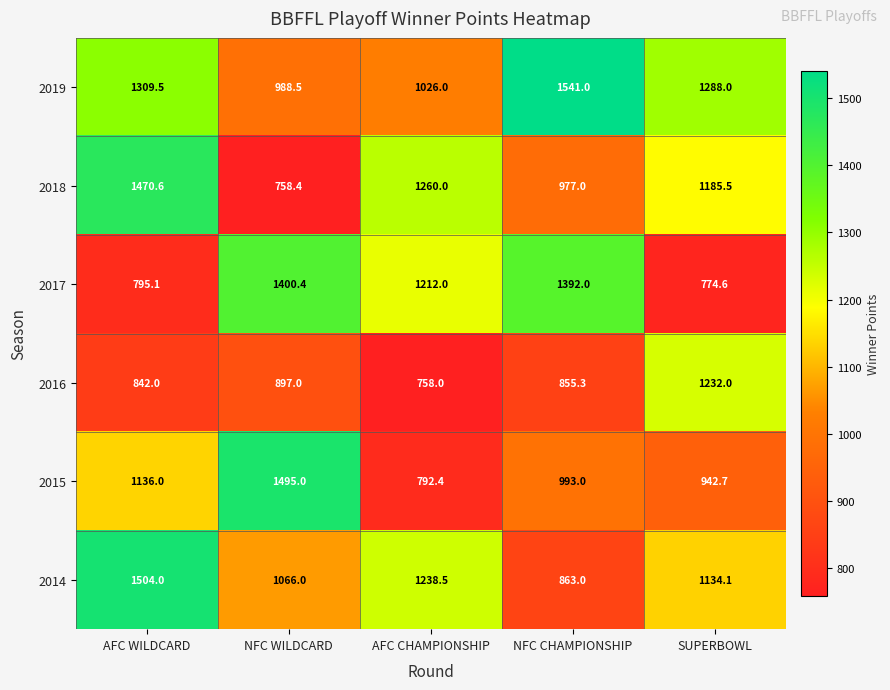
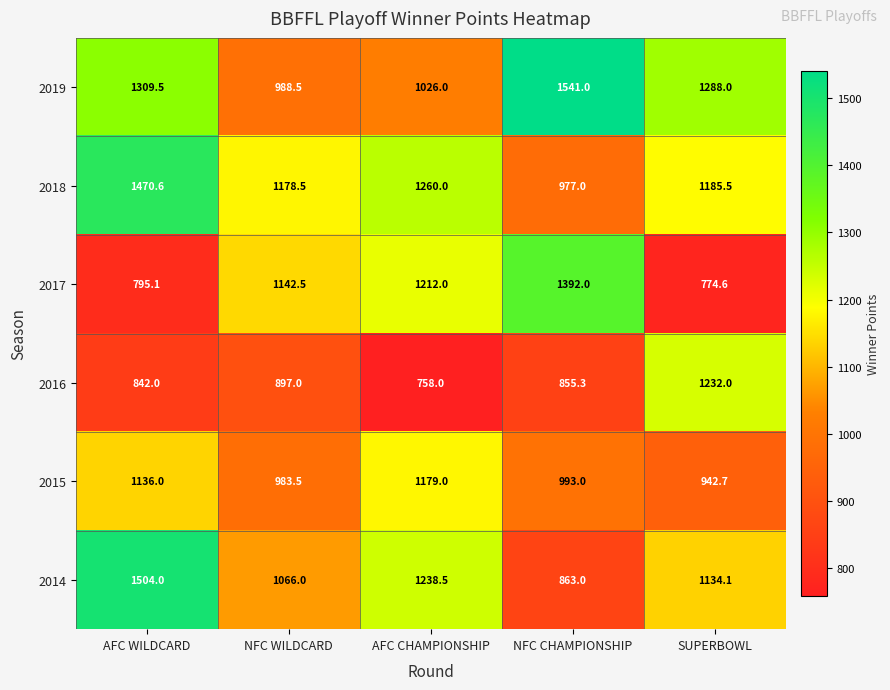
2018, NFC WILDCARD: 758.4 -> 1178.5
2017, NFC WILDCARD: 1400.4 -> 1142.5
2015, NFC WILDCARD: 1495.0 -> 983.5
2015, AFC CHAMPIONSHIP: 792.4 -> 1179.0
